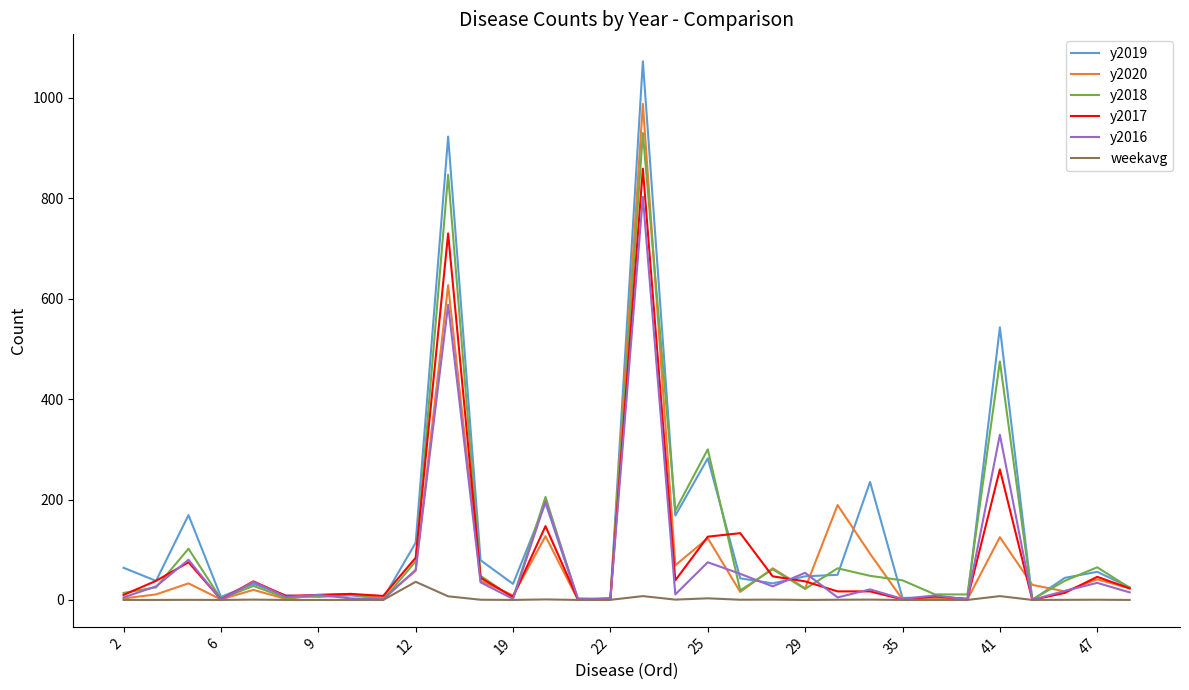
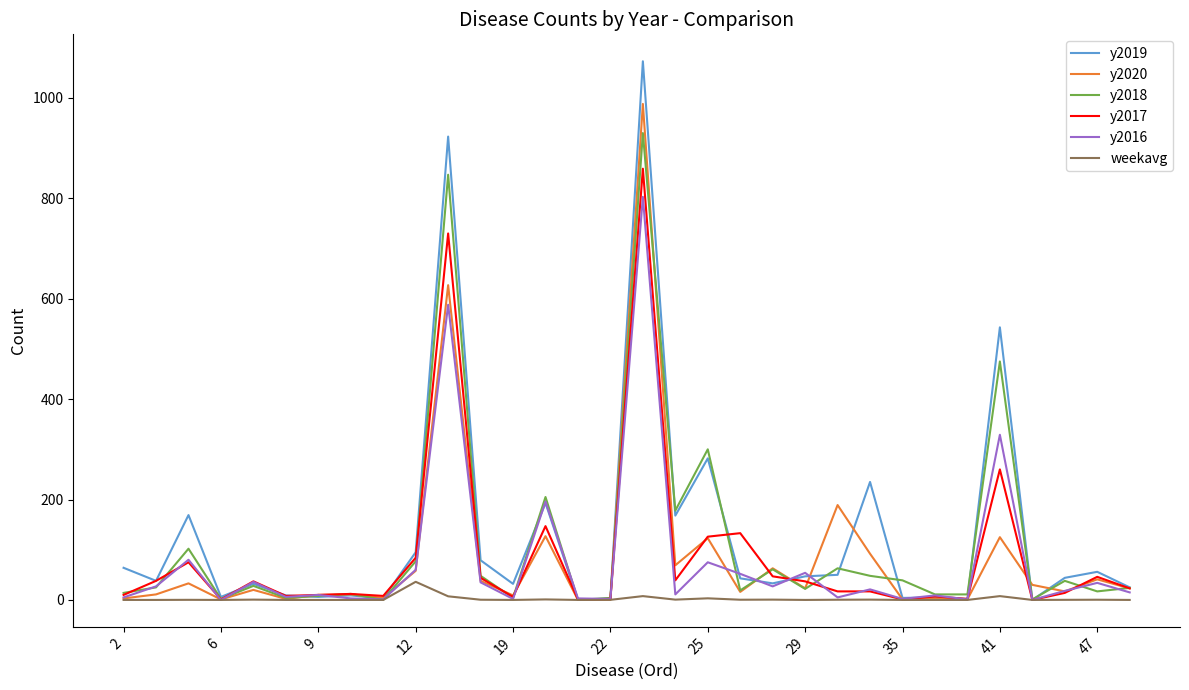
y2019, 12: 110 -> 100
y2018, 47: 70 -> 20
